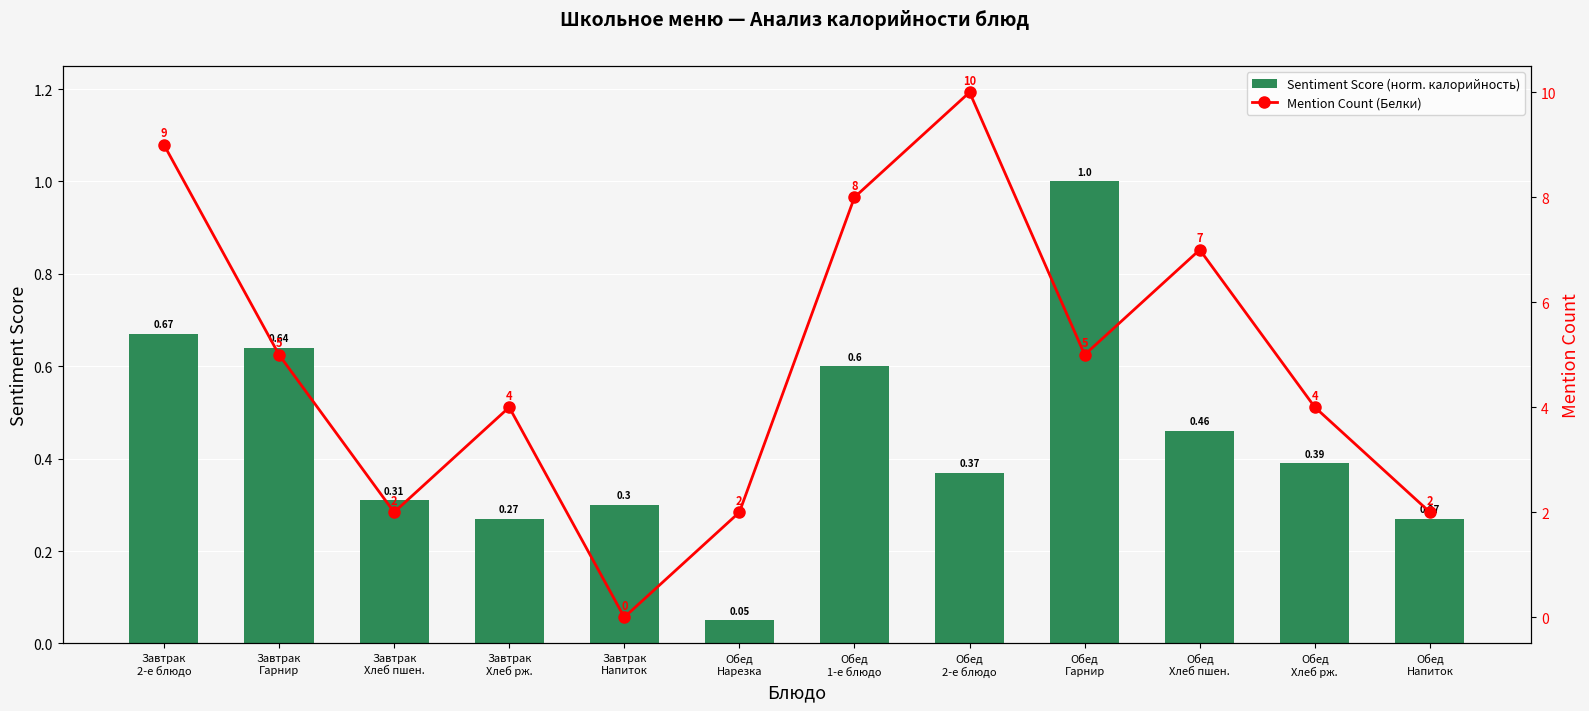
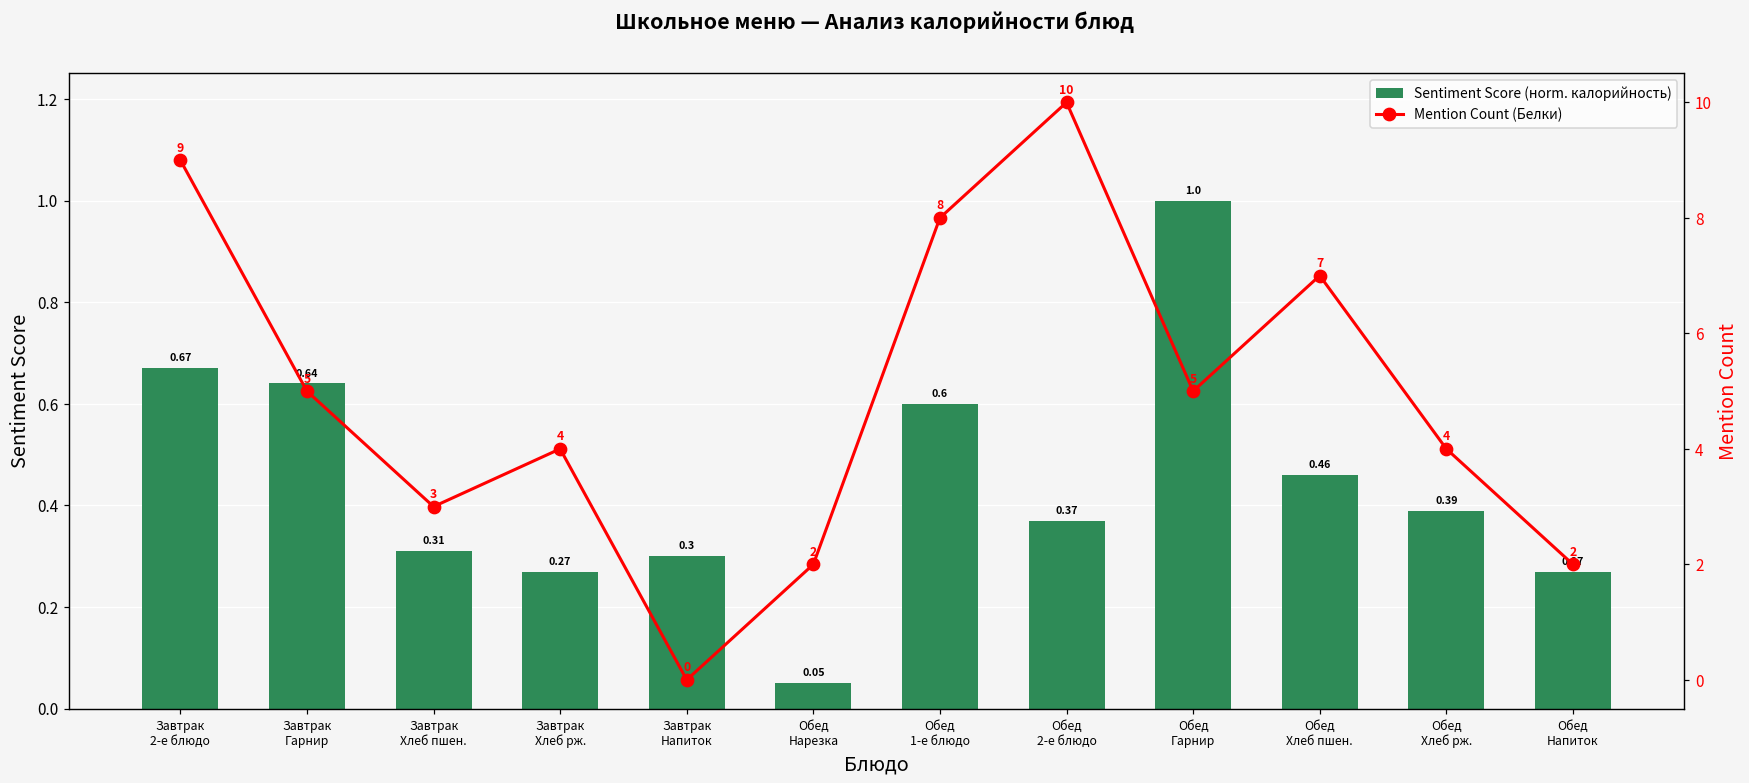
Mention Count (Белки), Завтрак Хлеб пшен.: 2 -> 3
